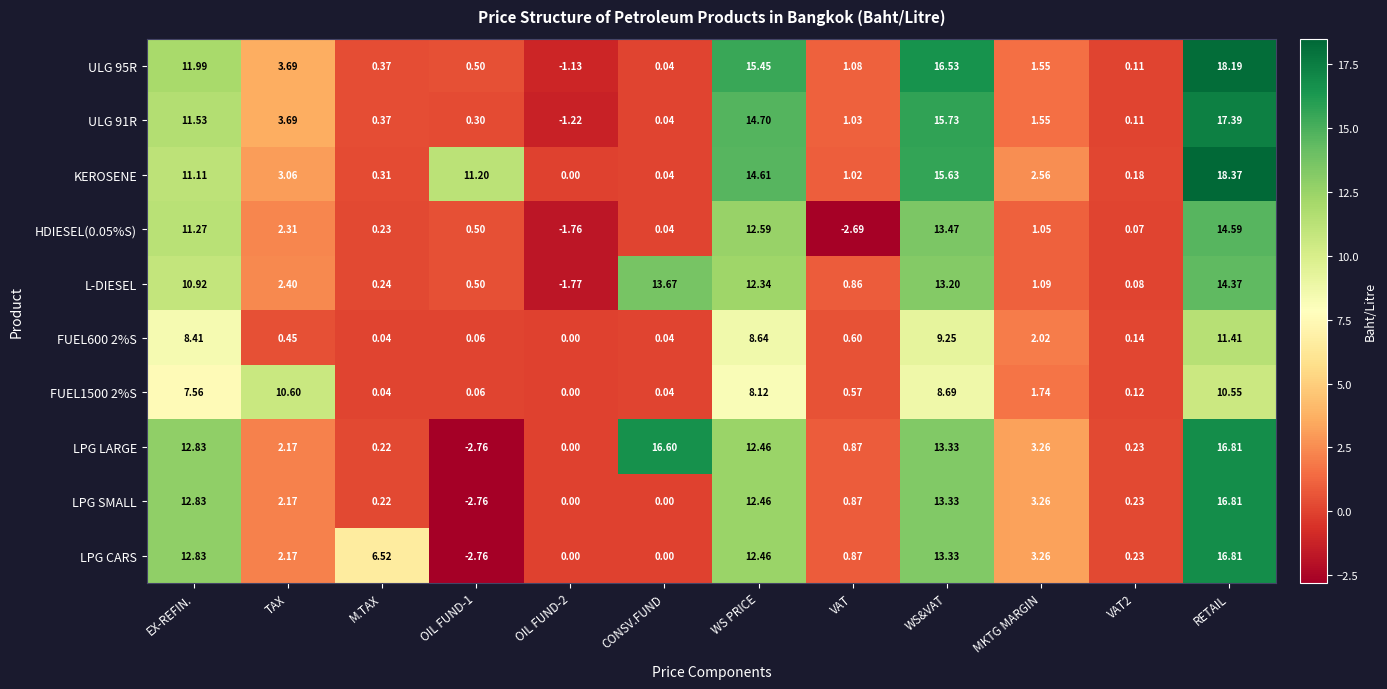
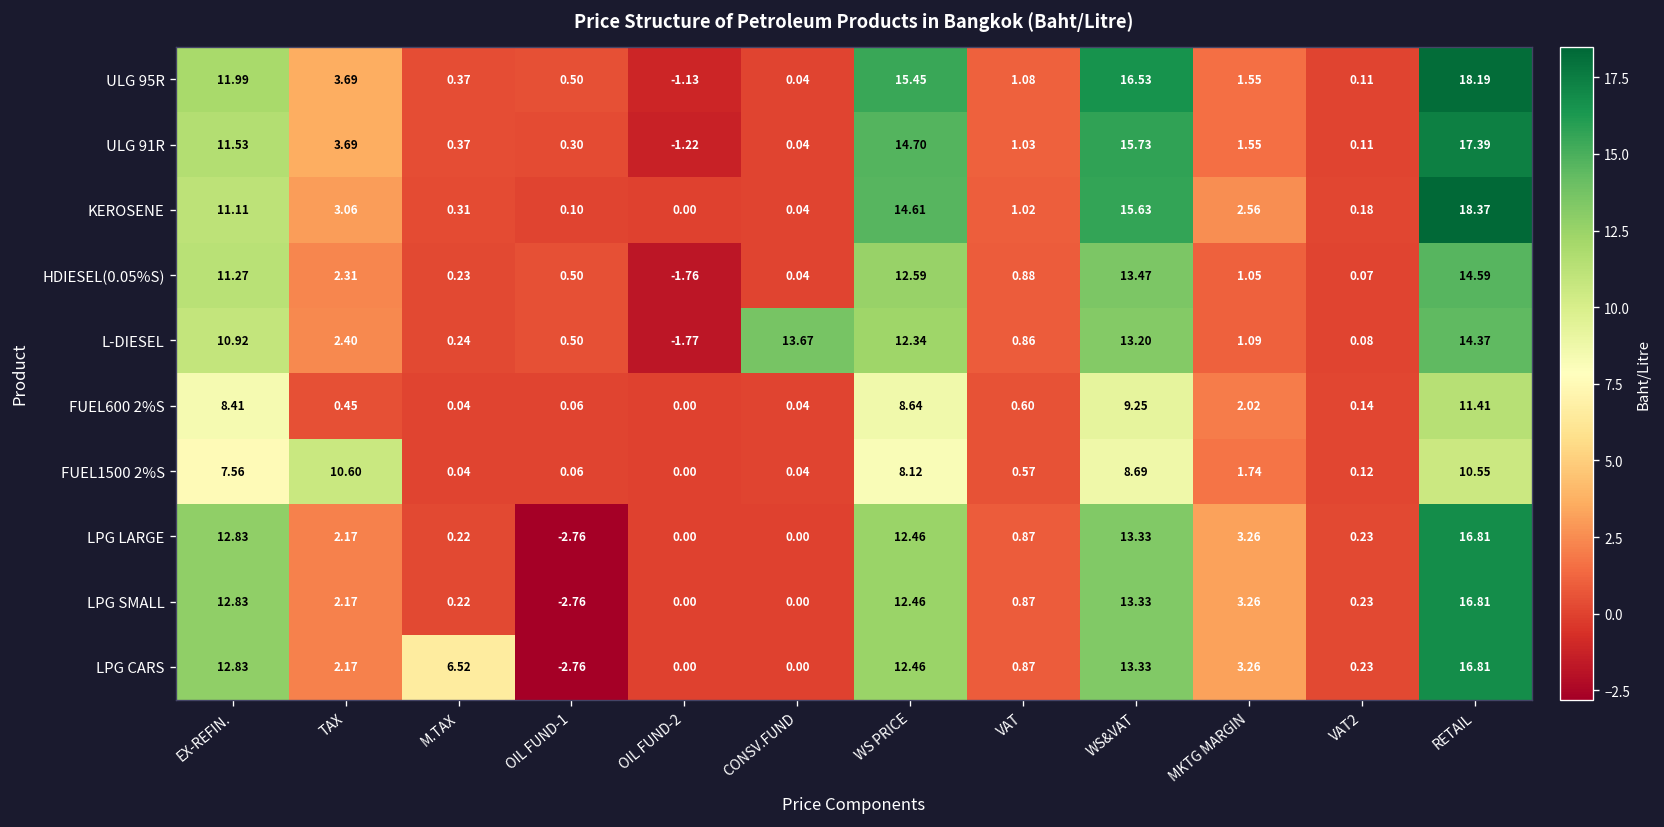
KEROSENE, OIL FUND-1: 11.20 -> 0.10
HDIESEL(0.05%S), VAT: -2.69 -> 0.88
LPG LARGE, CONSV.FUND: 16.60 -> 0.00
